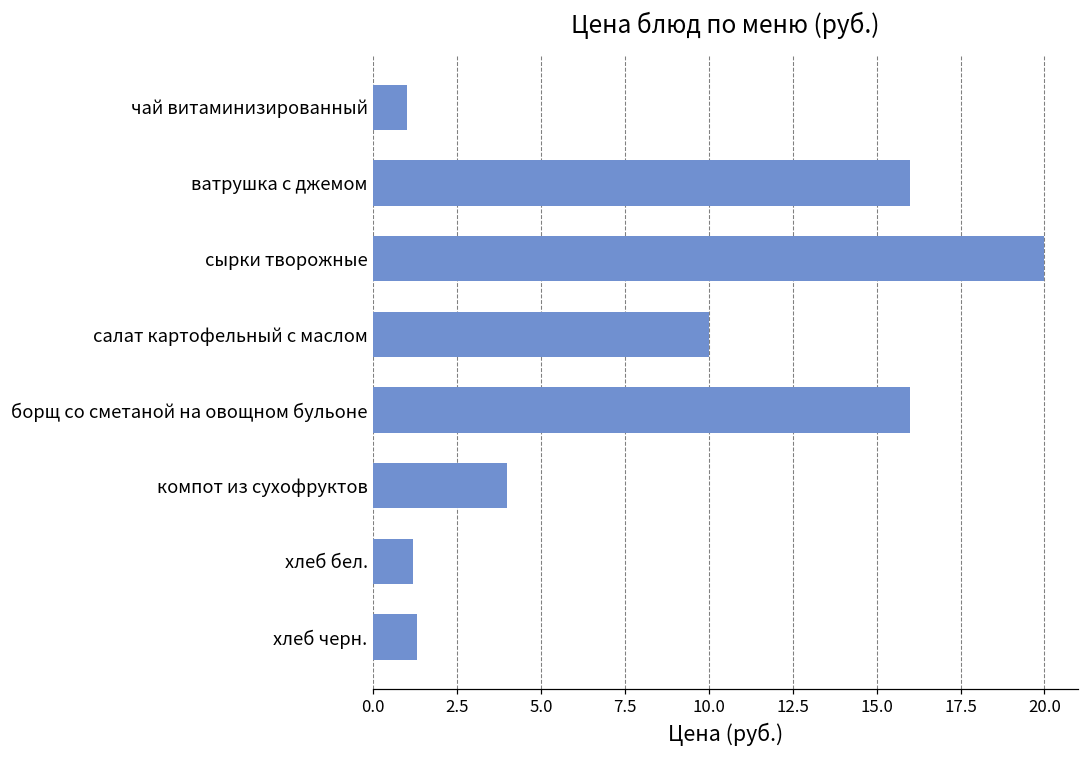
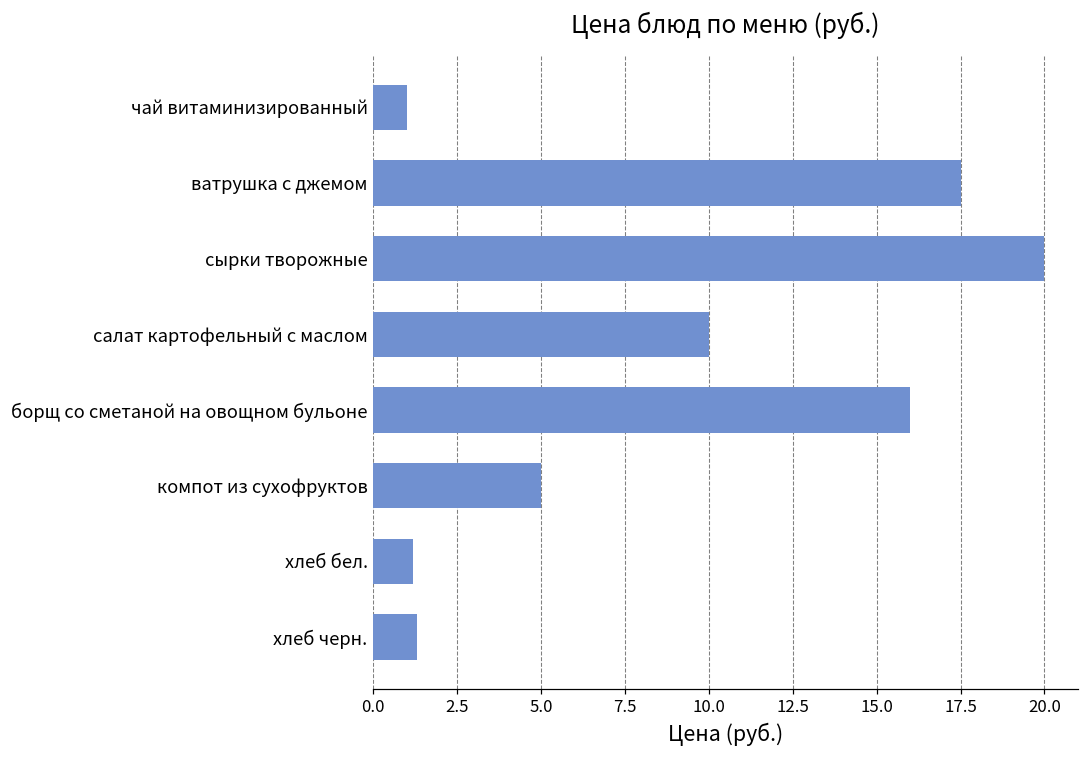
ватрушка с джемом: 16.0 -> 17.5
компот из сухофруктов: 4 -> 5
